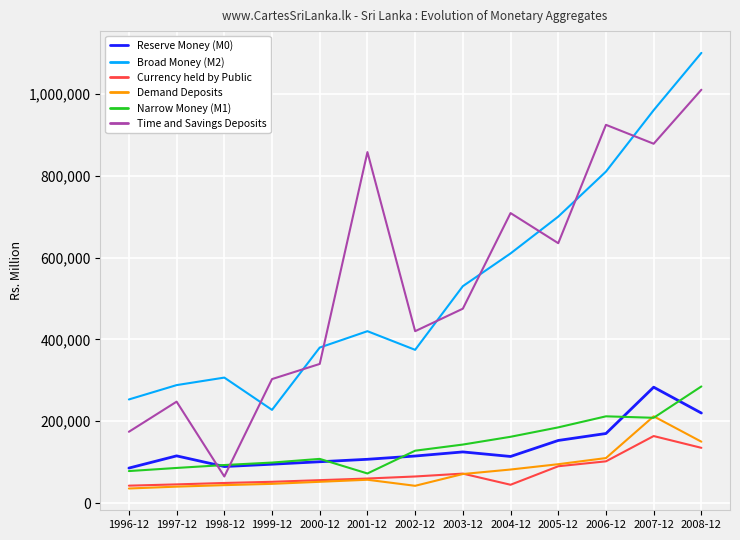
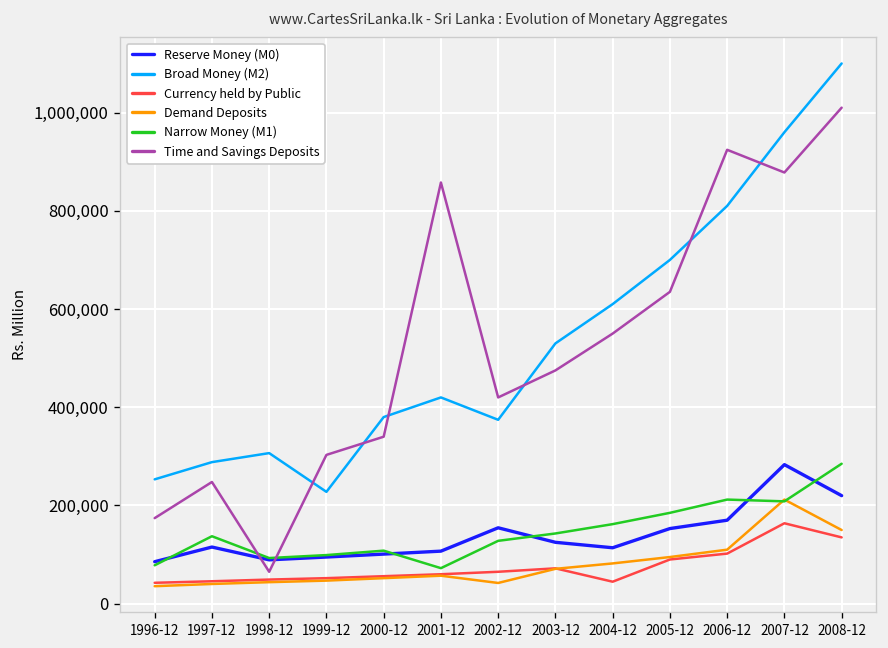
Narrow Money (M1), 1997-12: 90,000 -> 140,000
Reserve Money (M0), 2002-12: 120,000 -> 150,000
Time and Savings Deposits, 2004-12: 710,000 -> 550,000
